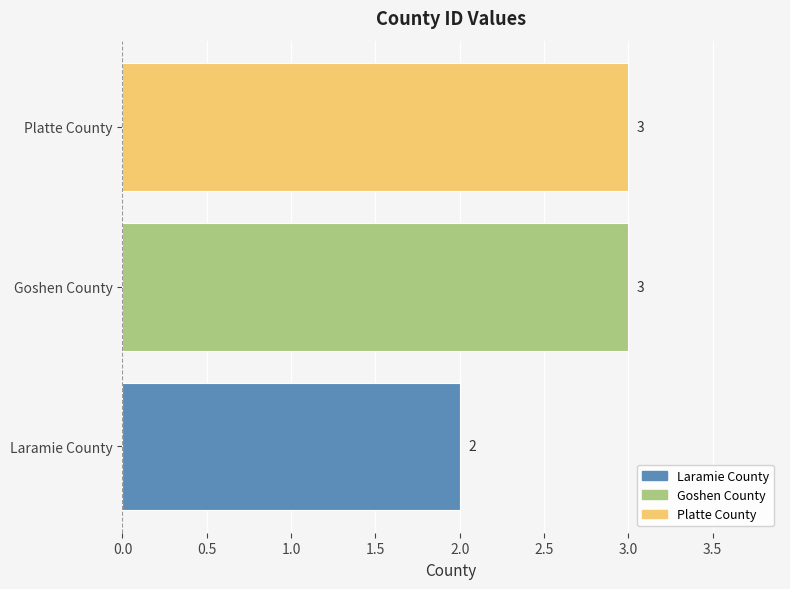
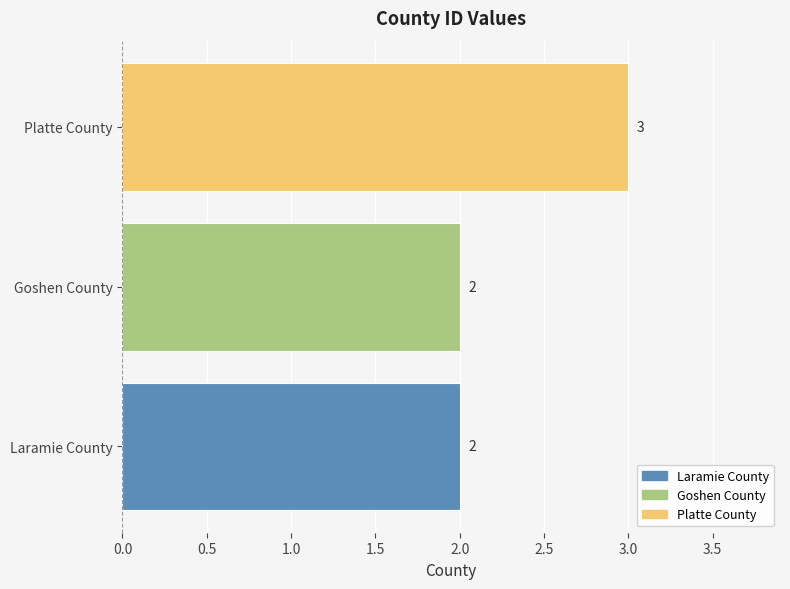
Goshen County: 3 -> 2
